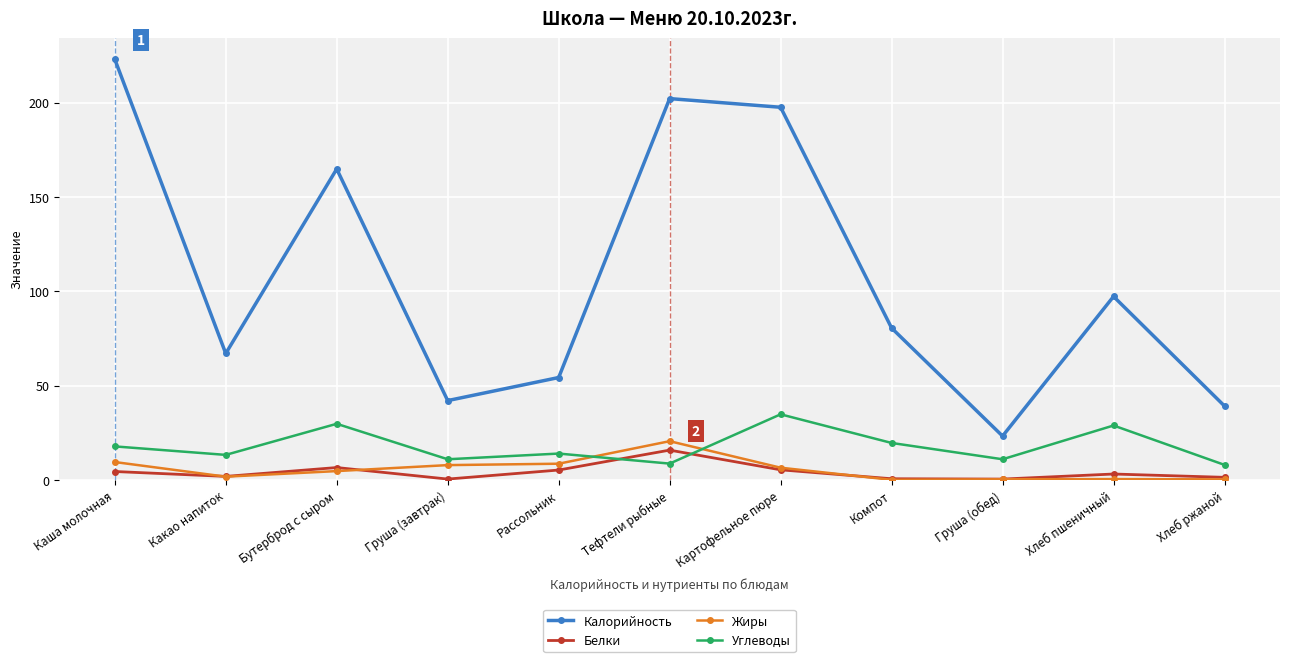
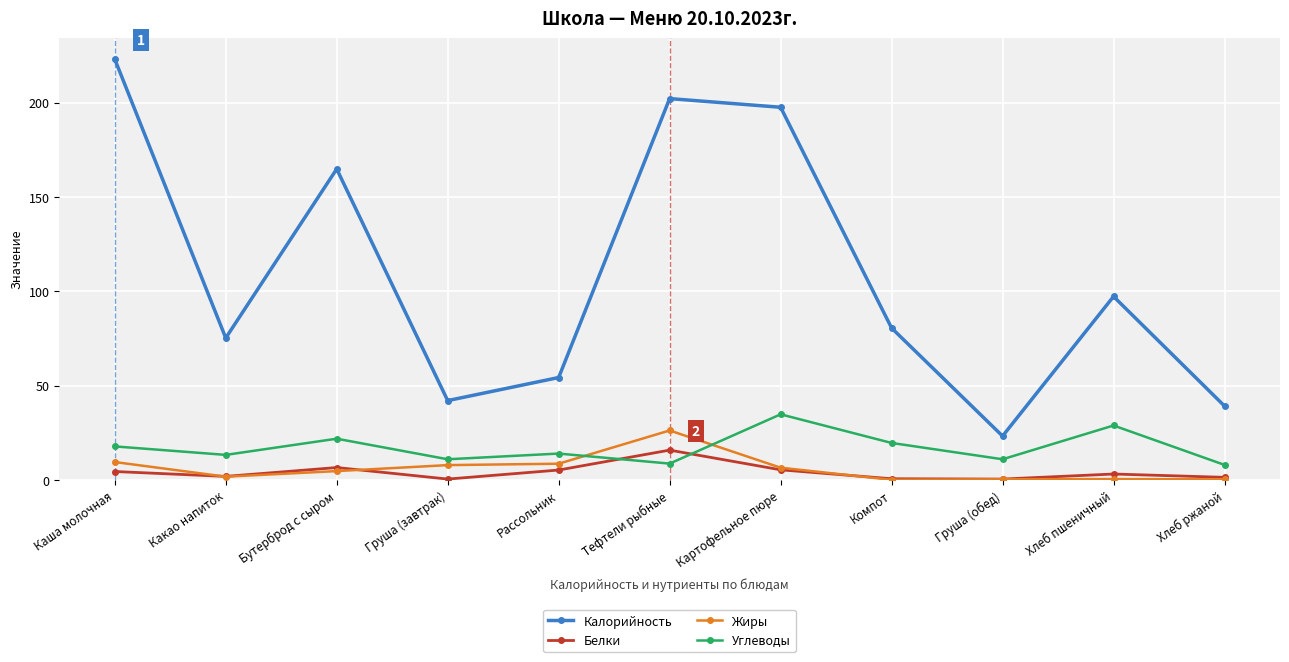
Калорийность, Какао напиток: 67 -> 75
Углеводы, Бутерброд с сыром: 30 -> 22
Жиры, Тефтели рыбные: 20 -> 26
